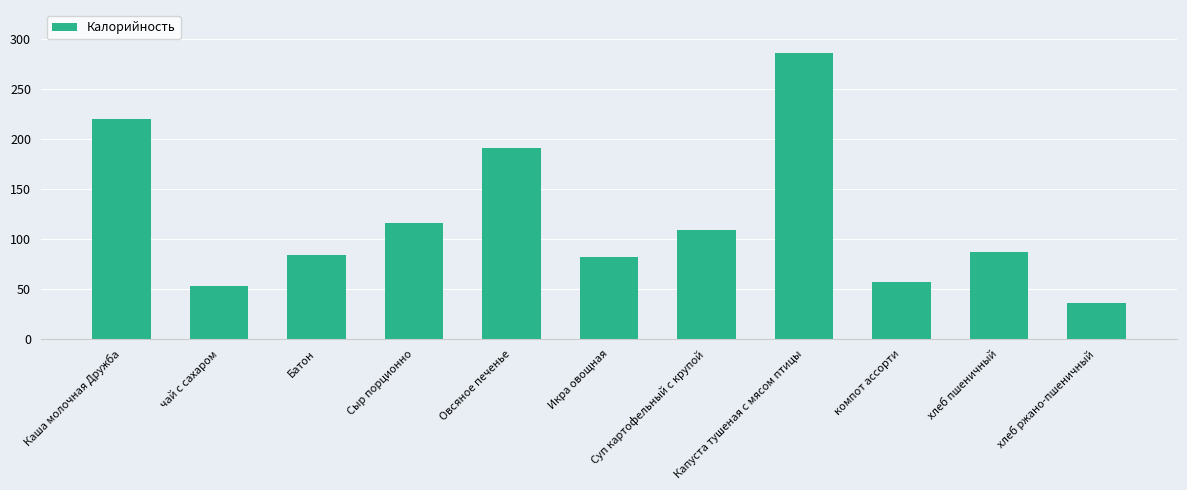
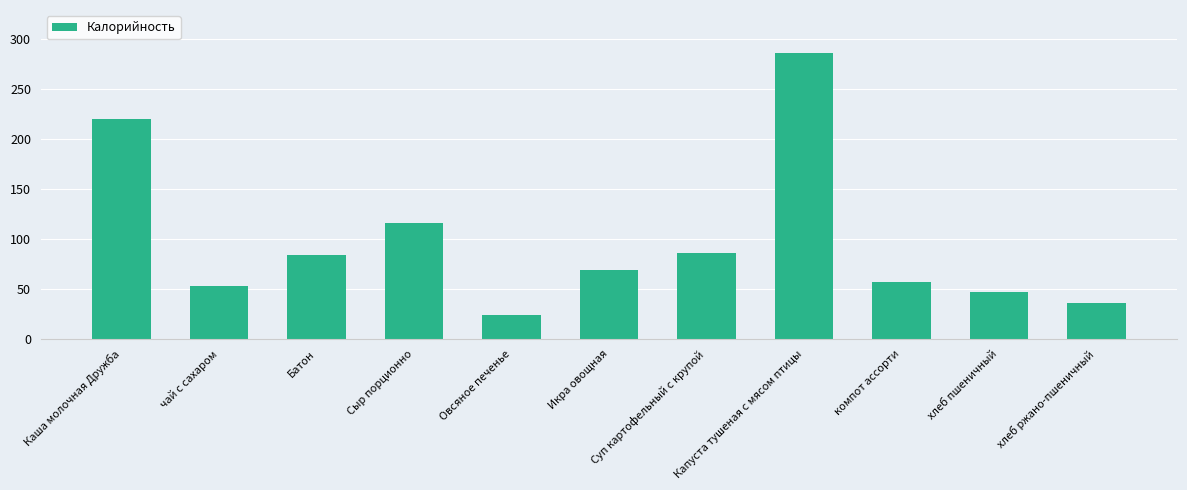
Овсяное печенье: 191 -> 24
Икра овощная: 82 -> 69
Суп картофельный с крупой: 109 -> 86
хлеб пшеничный: 87 -> 47
